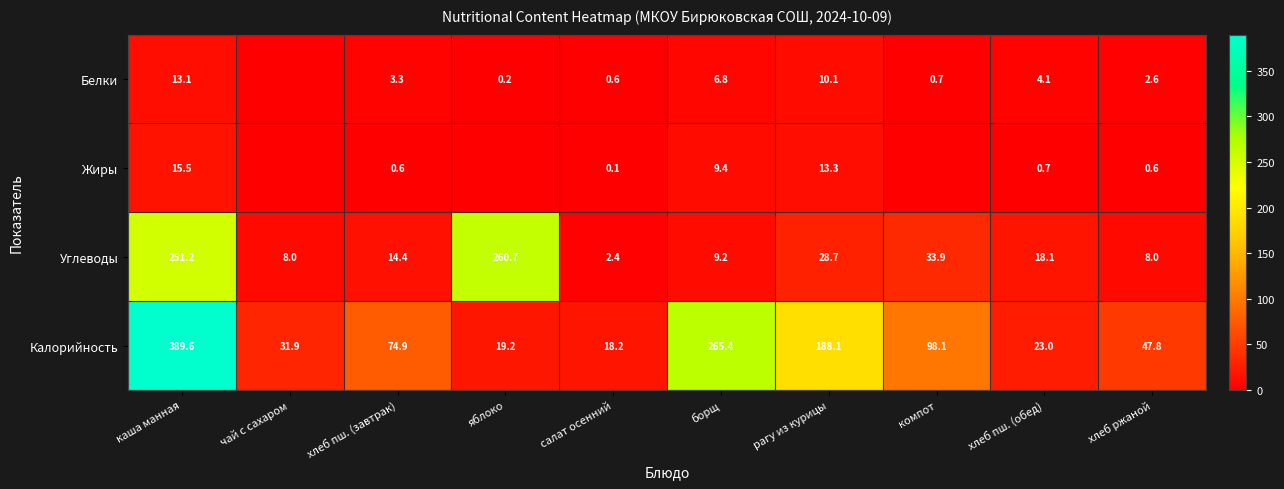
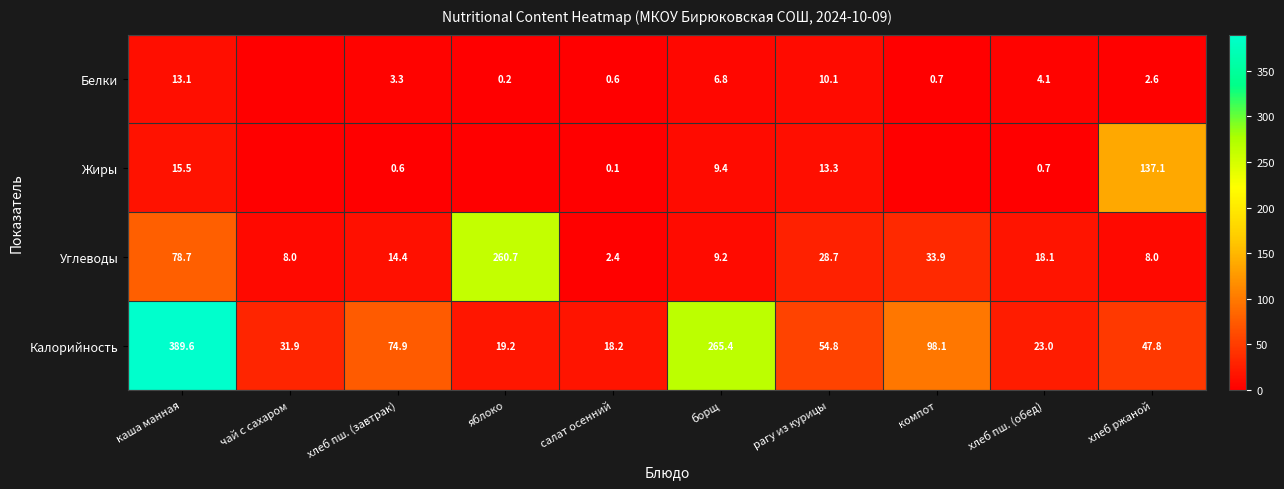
Жиры, хлеб ржаной: 0.6 -> 137.1
Углеводы, каша манная: 251.2 -> 78.7
Калорийность, рагу из курицы: 188.1 -> 54.8
